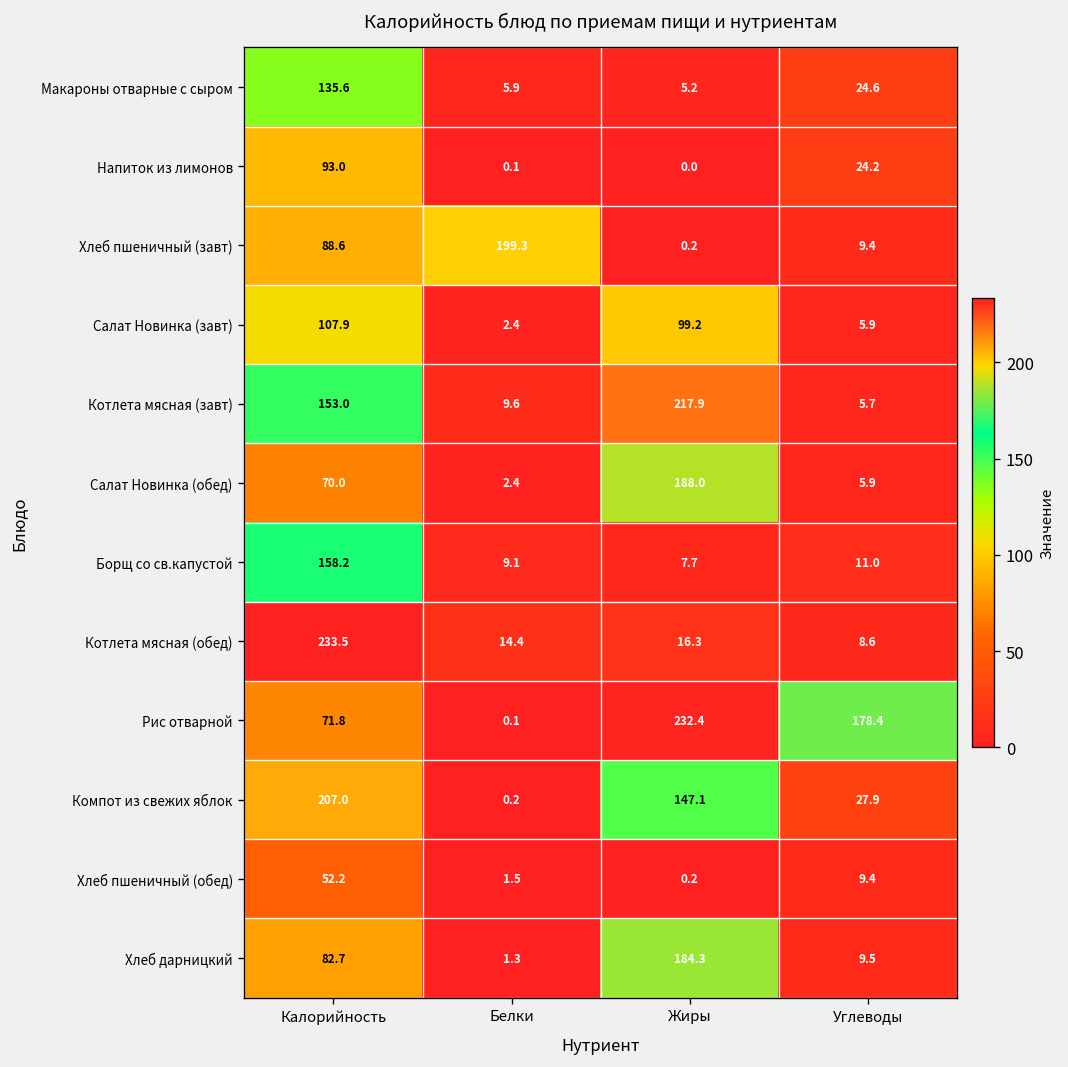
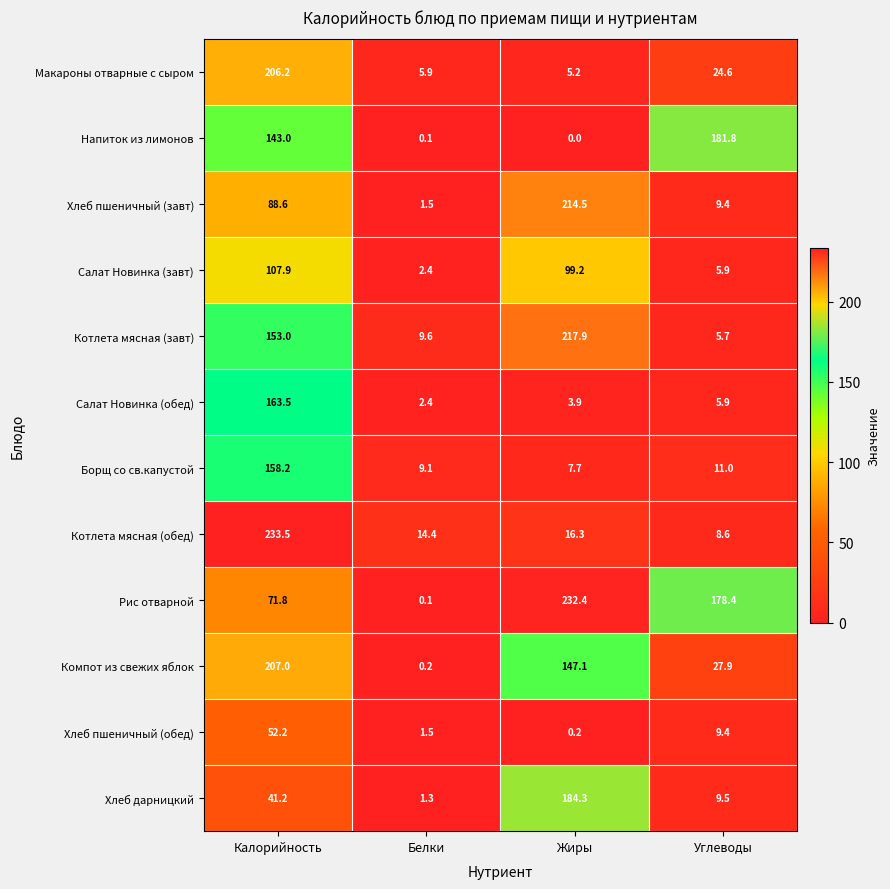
Макароны отварные с сыром, Калорийность: 135.6 -> 206.2
Напиток из лимонов, Калорийность: 93.0 -> 143.0
Напиток из лимонов, Углеводы: 24.2 -> 181.8
Хлеб пшеничный (завт), Белки: 199.3 -> 1.5
Хлеб пшеничный (завт), Жиры: 0.2 -> 214.5
Салат Новинка (обед), Калорийность: 70.0 -> 163.5
Салат Новинка (обед), Жиры: 188.0 -> 3.9
Хлеб дарницкий, Калорийность: 82.7 -> 41.2
